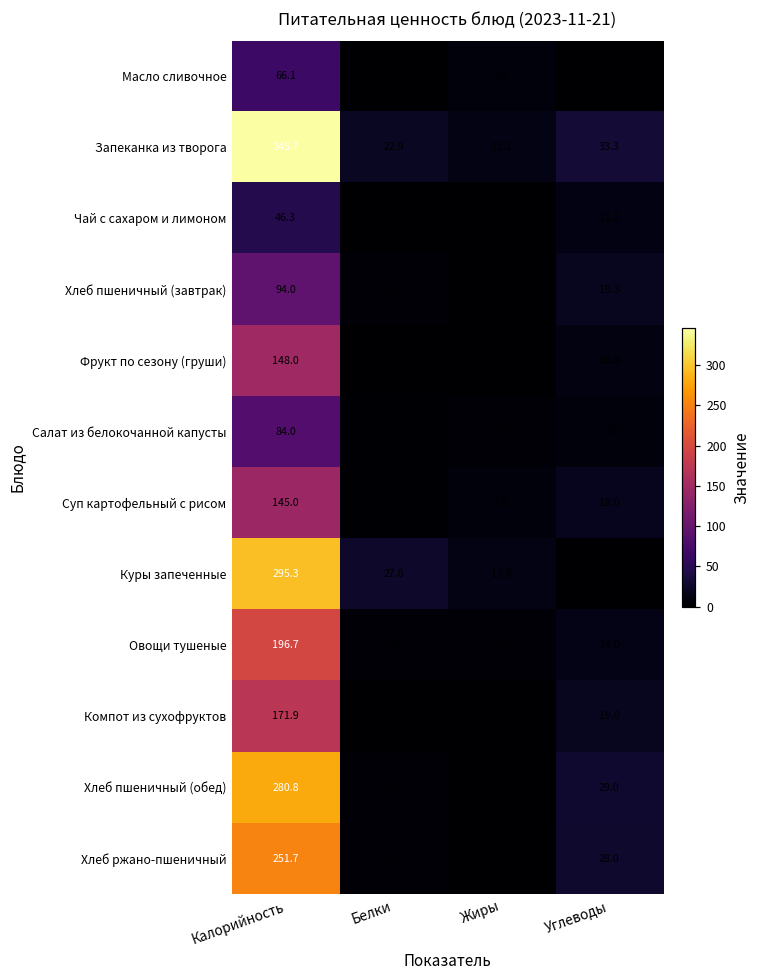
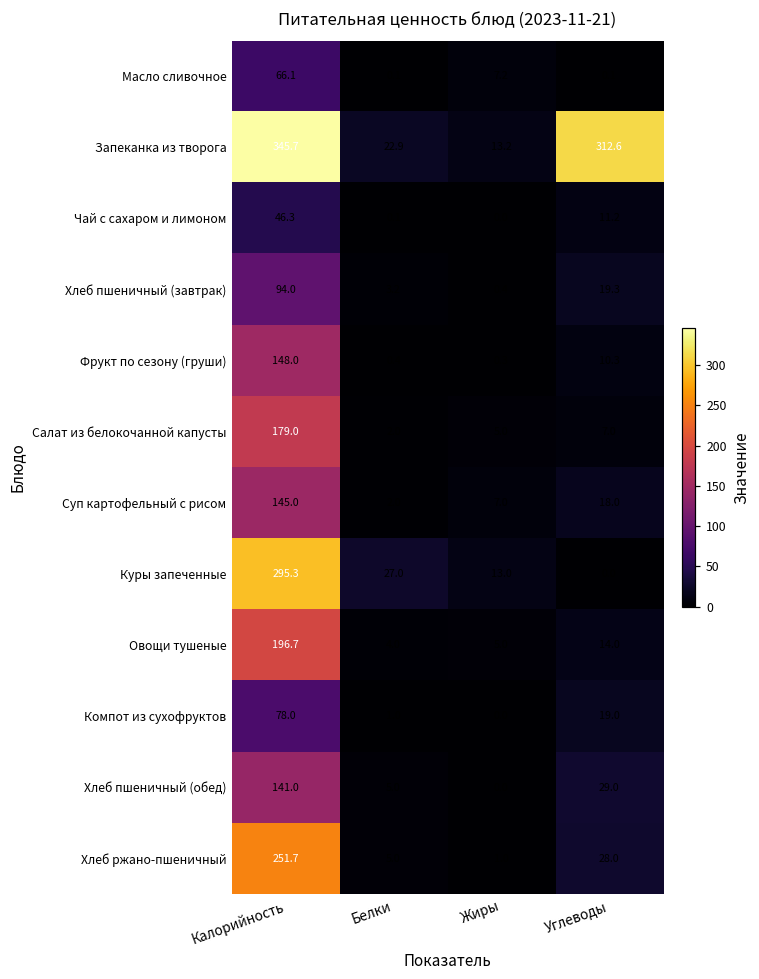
Запеканка из творога, Углеводы: 33.3 -> 312.6
Салат из белокочанной капусты, Калорийность: 84.0 -> 179.0
Компот из сухофруктов, Калорийность: 171.9 -> 78.0
Хлеб пшеничный (обед), Калорийность: 280.8 -> 141.0
